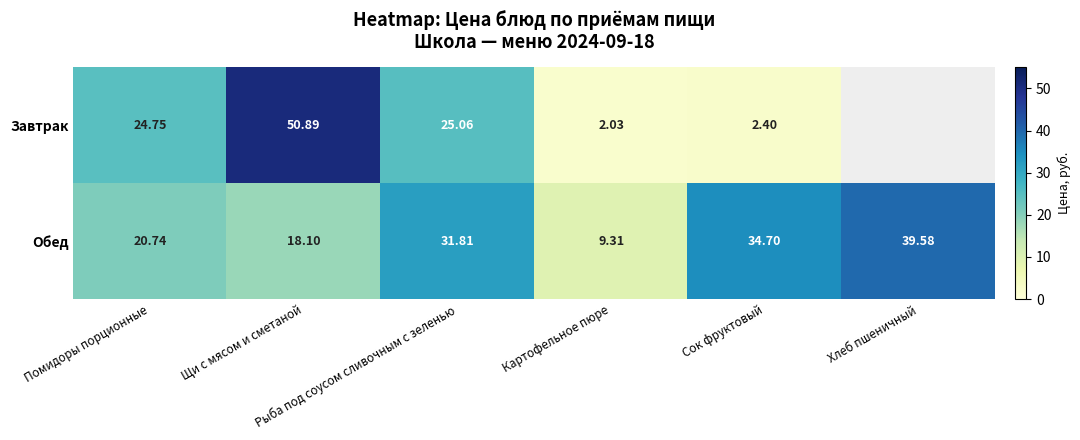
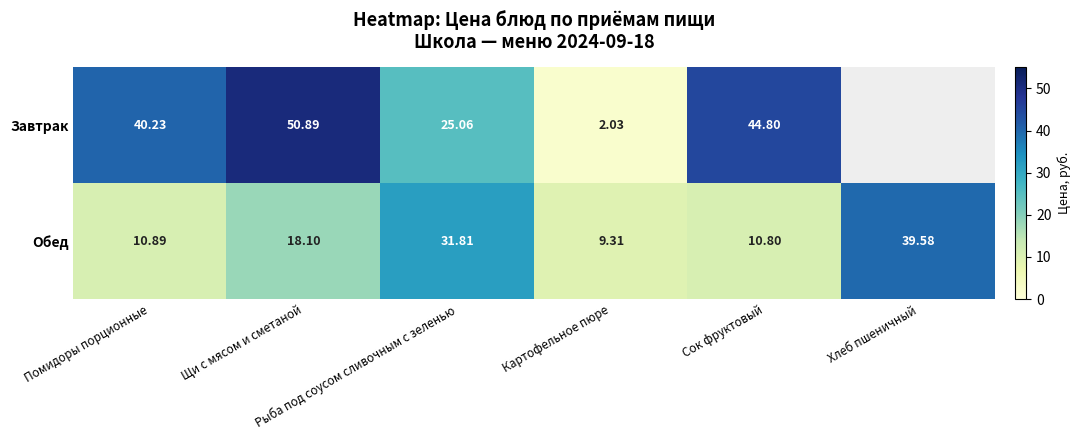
Завтрак, Помидоры порционные: 24.75 -> 40.23
Завтрак, Сок фруктовый: 2.40 -> 44.80
Обед, Помидоры порционные: 20.74 -> 10.89
Обед, Сок фруктовый: 34.70 -> 10.80
